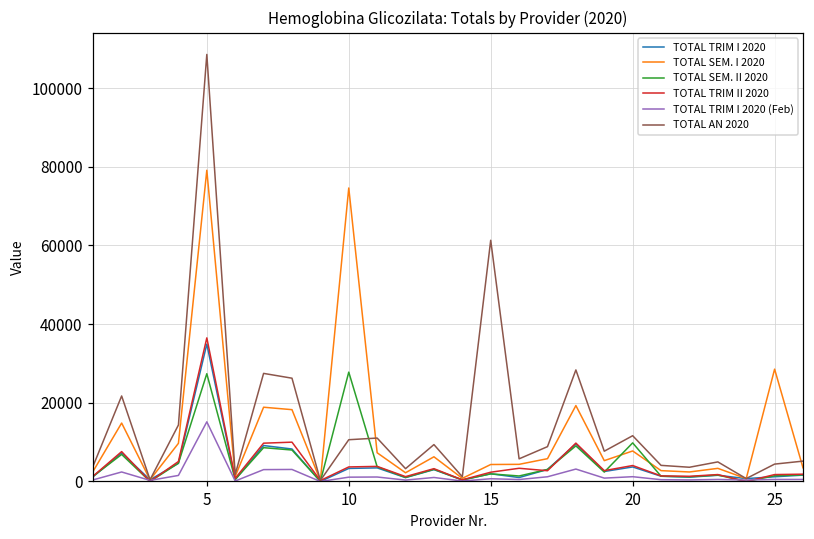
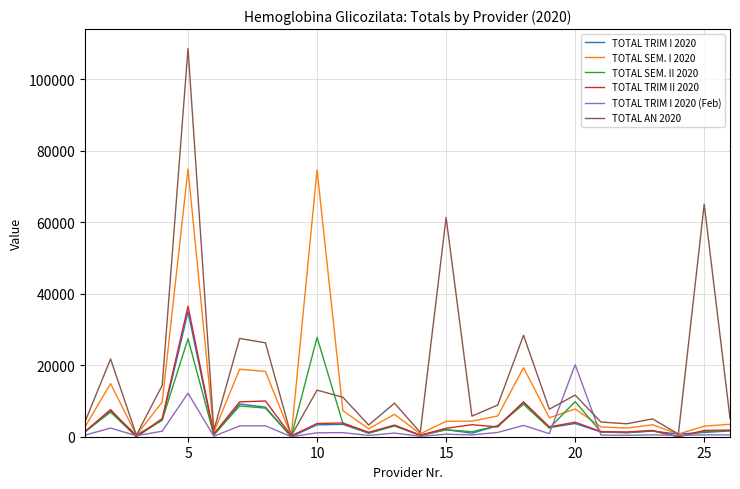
TOTAL SEM. I 2020, 5: 79000 -> 75000
TOTAL TRIM I 2020 (Feb), 5: 15000 -> 12000
TOTAL AN 2020, 10: 11000 -> 13000
TOTAL TRIM I 2020 (Feb), 20: 1000 -> 20000
TOTAL SEM. I 2020, 25: 29000 -> 3000
TOTAL AN 2020, 25: 4000 -> 65000
